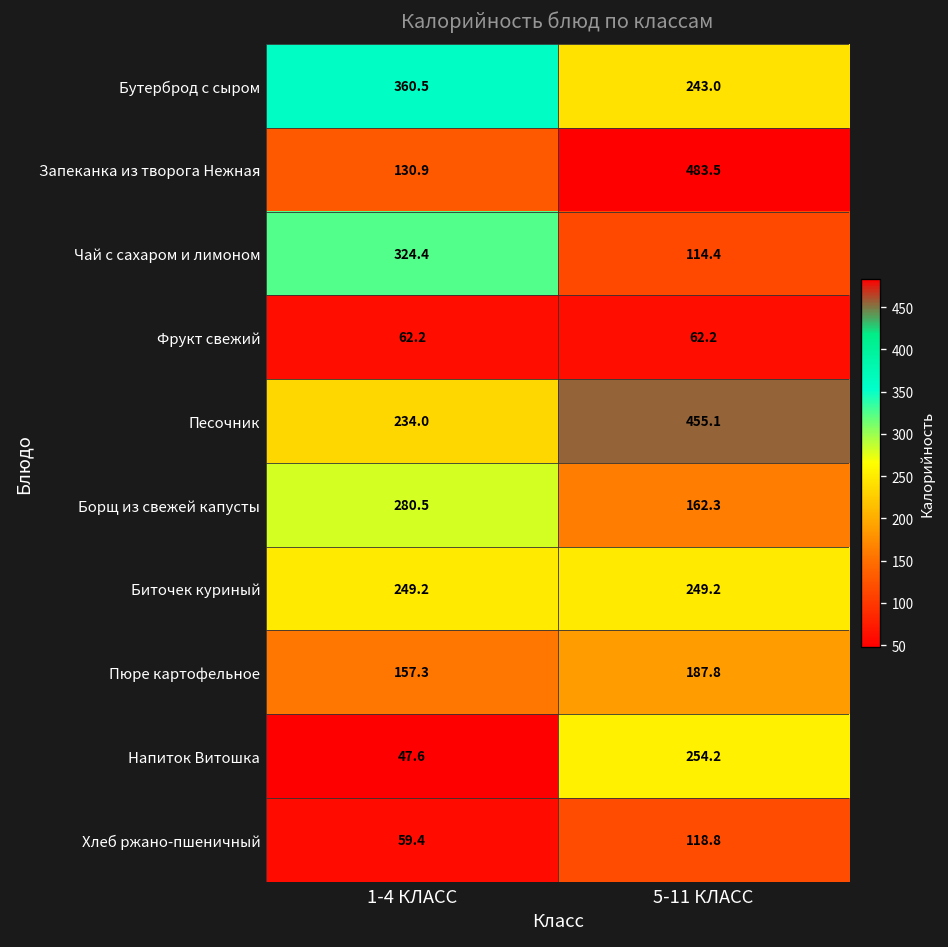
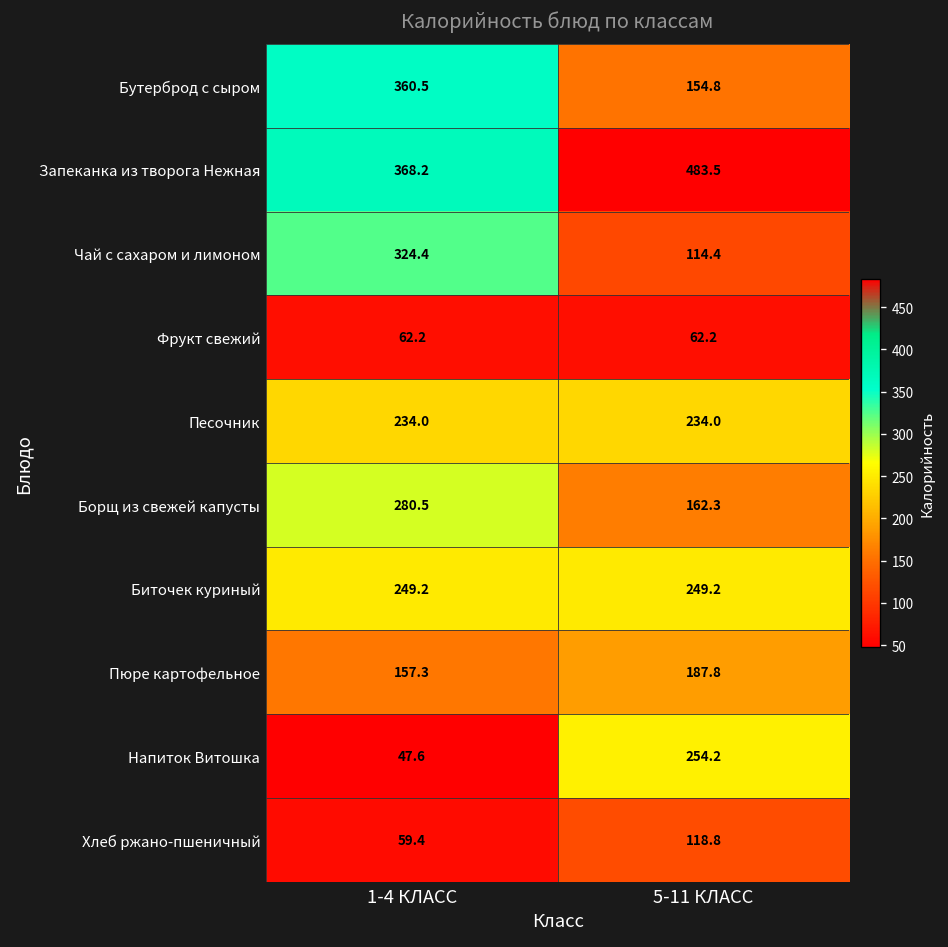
Бутерброд с сыром, 5-11 КЛАСС: 243.0 -> 154.8
Запеканка из творога Нежная, 1-4 КЛАСС: 130.9 -> 368.2
Песочник, 5-11 КЛАСС: 455.1 -> 234.0
